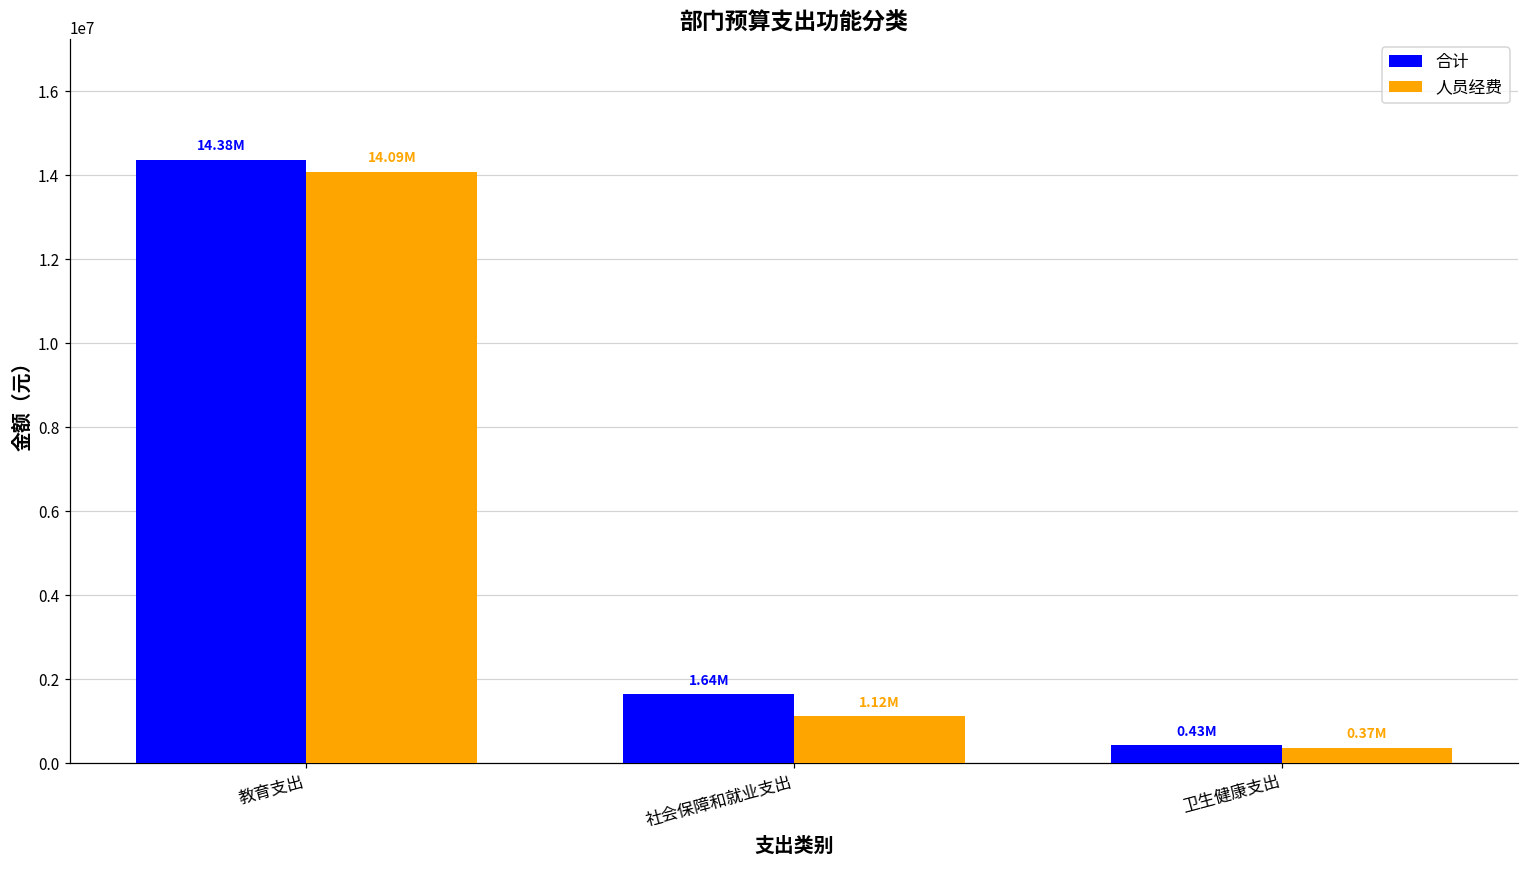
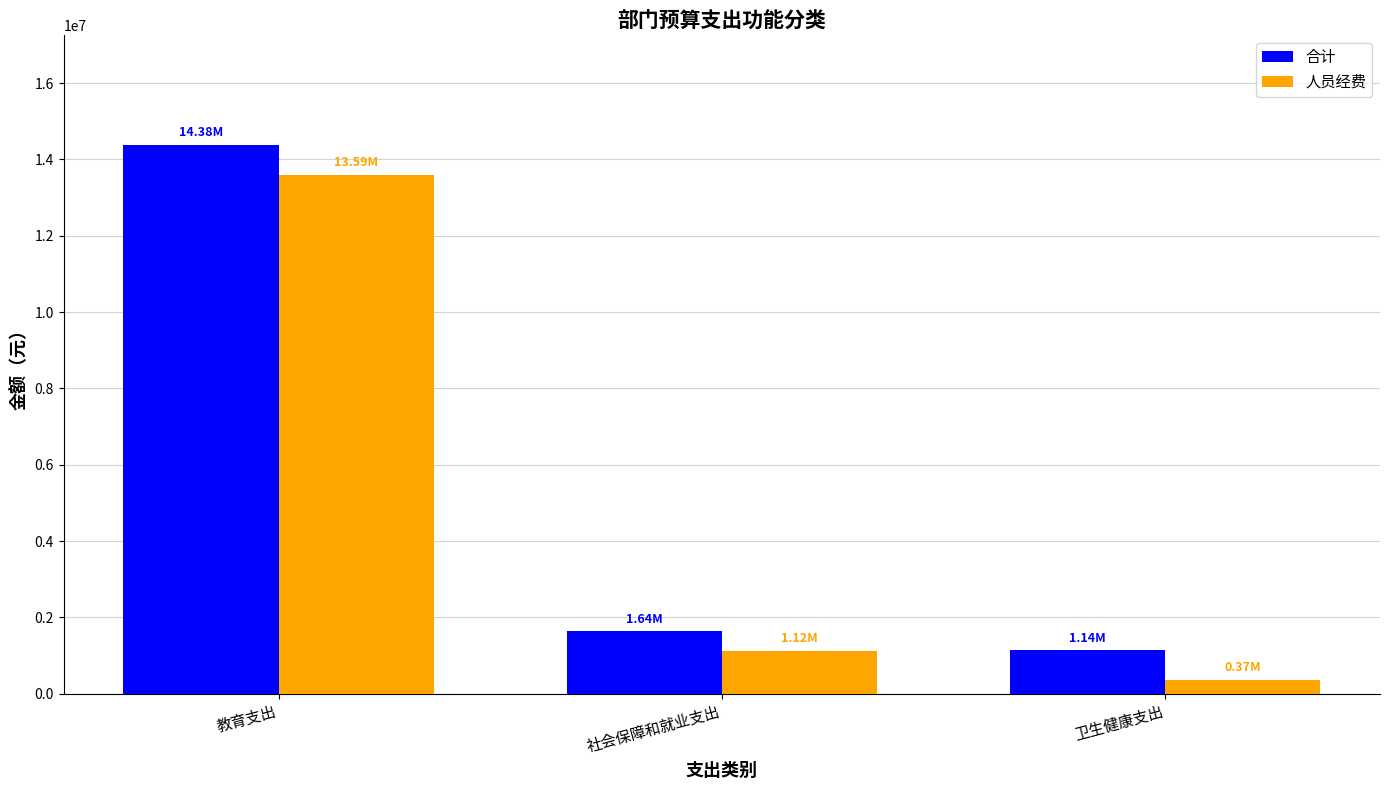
人员经费, 教育支出: 14.09M -> 13.59M
合计, 卫生健康支出: 0.43M -> 1.14M
